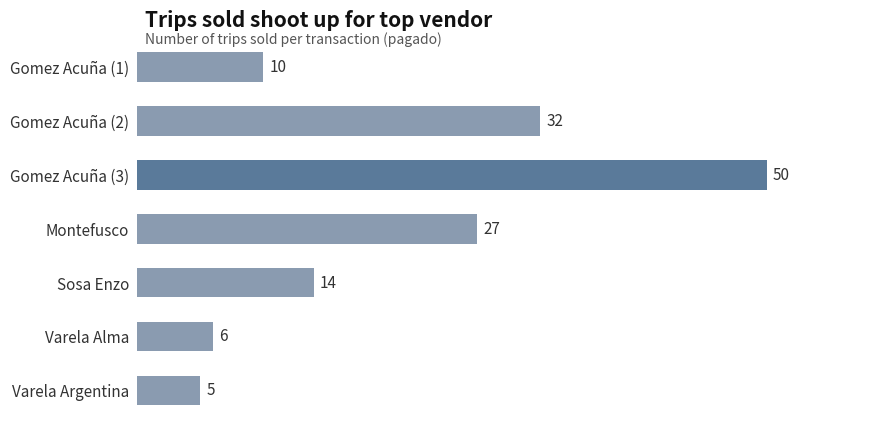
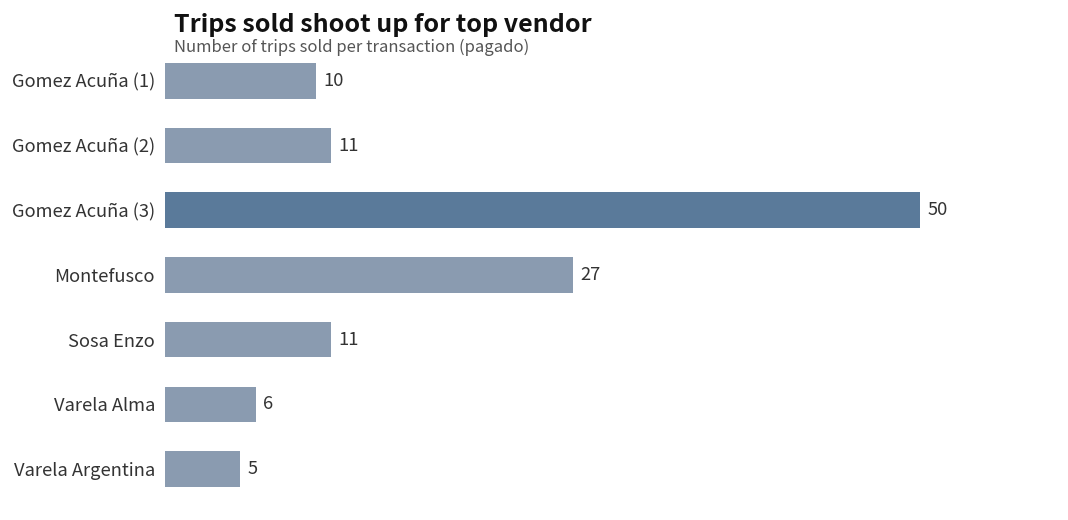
Gomez Acuña (2): 32 -> 11
Sosa Enzo: 14 -> 11
